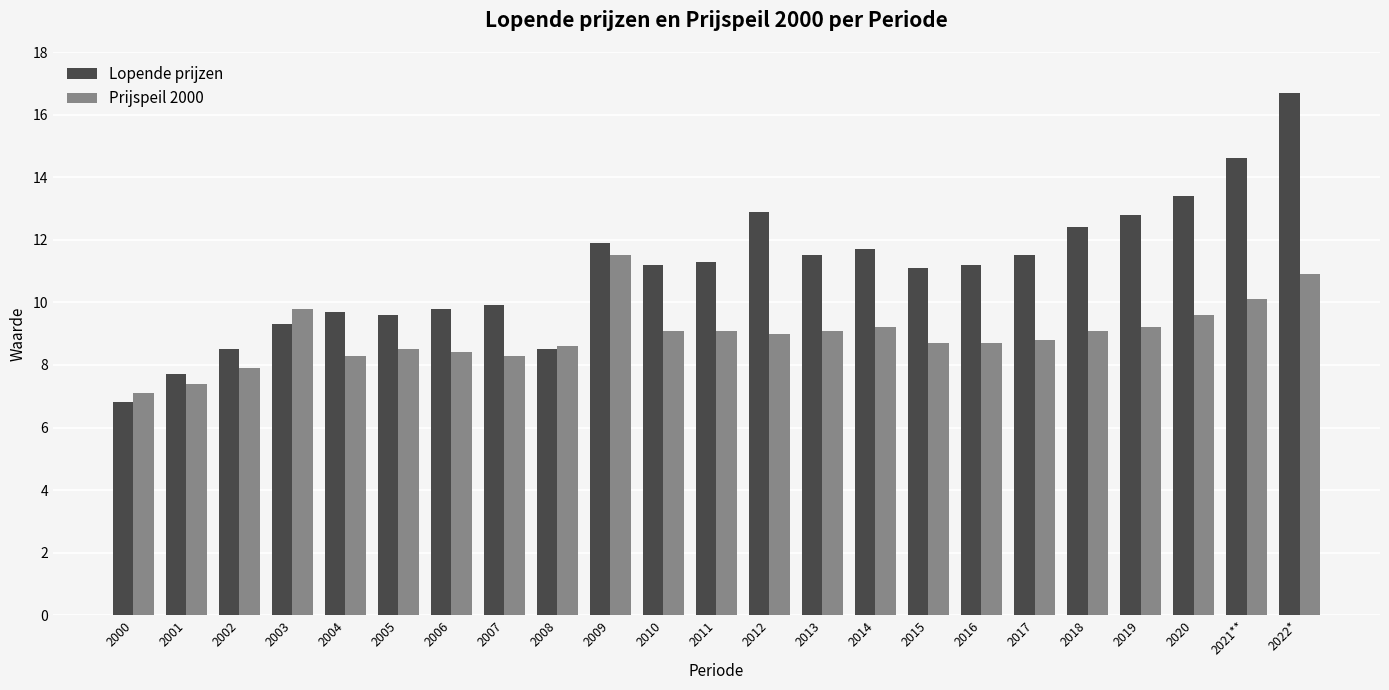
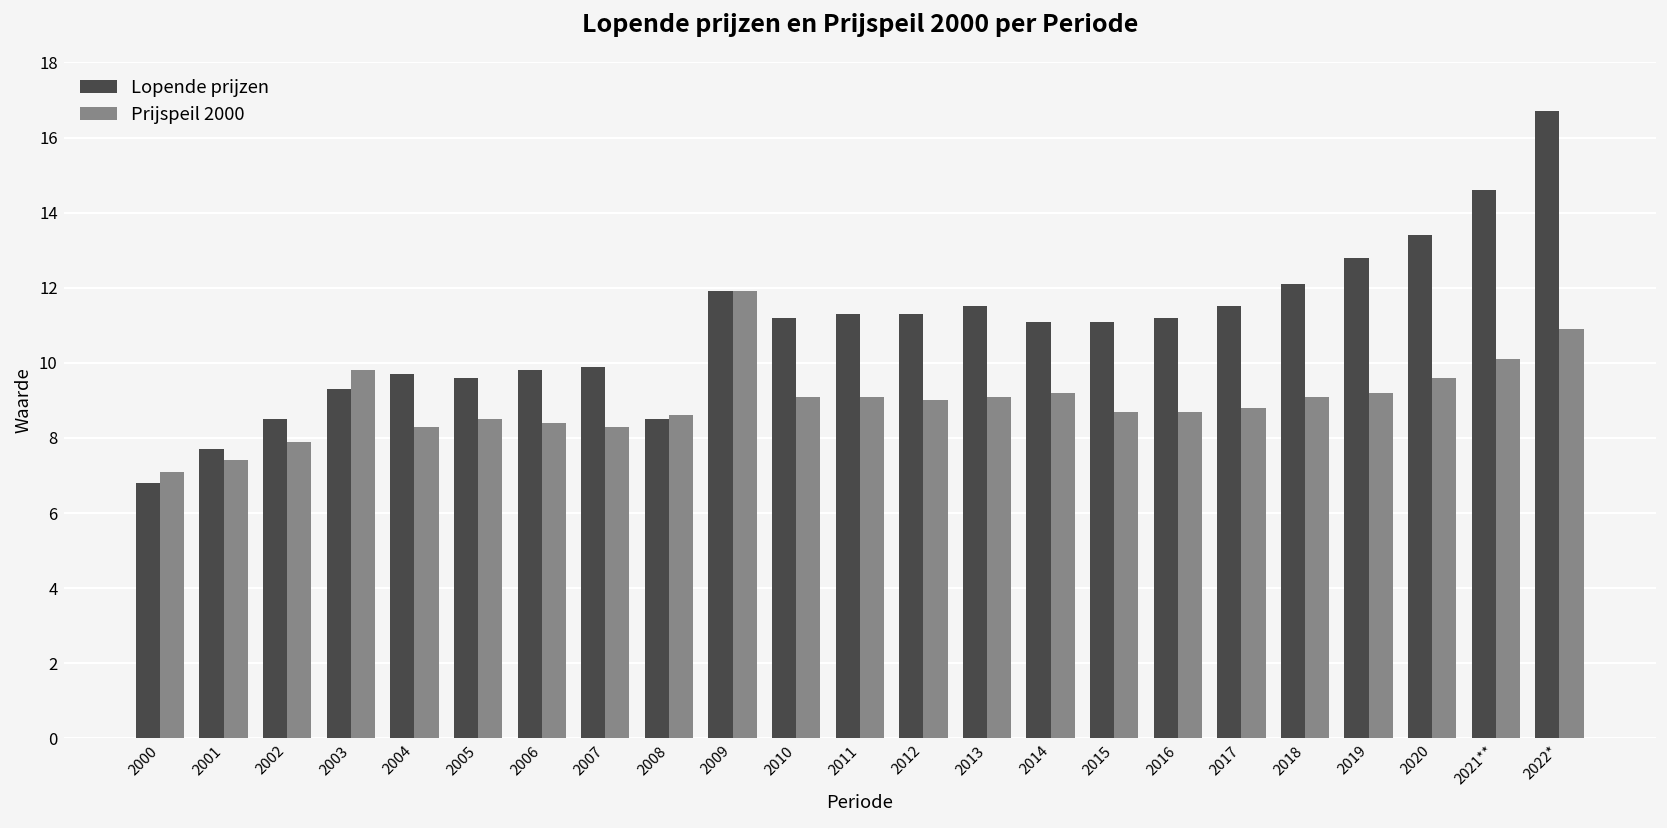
Prijspeil 2000, 2009: 11.5 -> 11.9
Lopende prijzen, 2012: 12.9 -> 11.3
Lopende prijzen, 2014: 11.7 -> 11.1
Lopende prijzen, 2018: 12.4 -> 12.1
